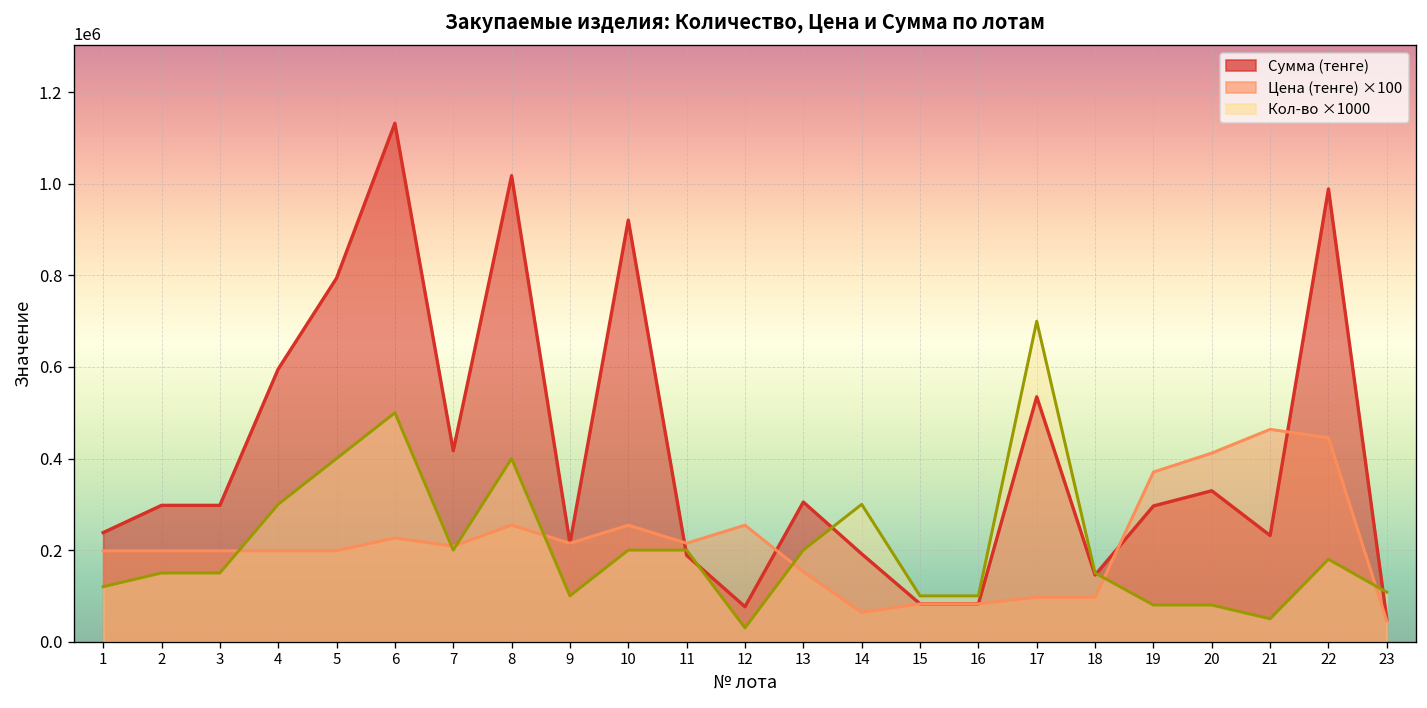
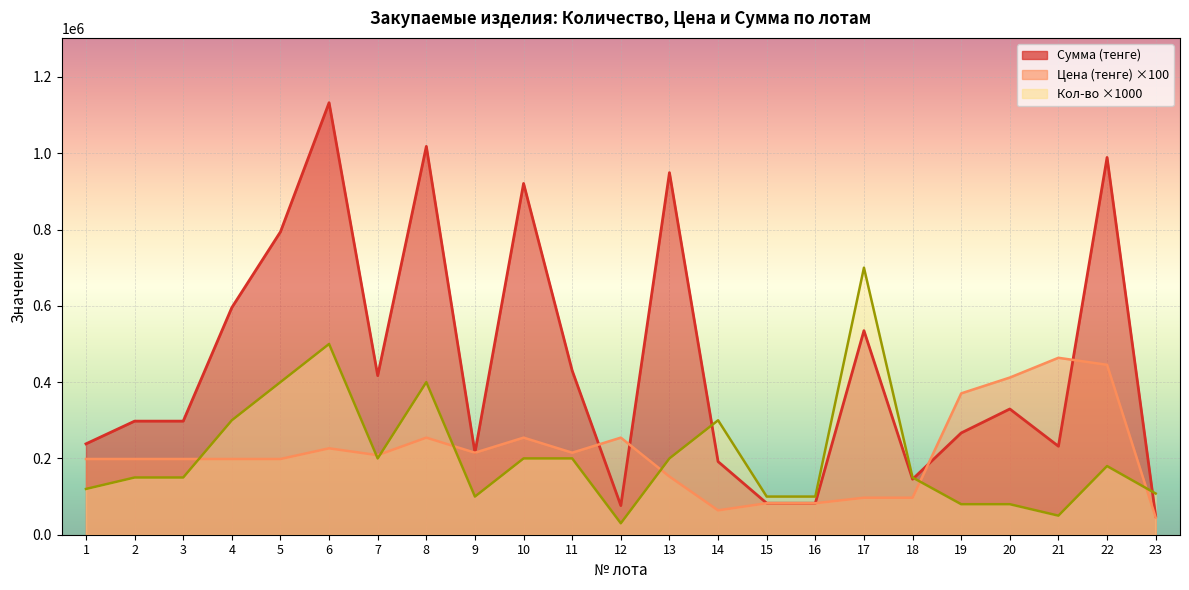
Сумма (тенге), 11: 190000 -> 430000
Сумма (тенге), 13: 310000 -> 950000
Сумма (тенге), 19: 300000 -> 270000
